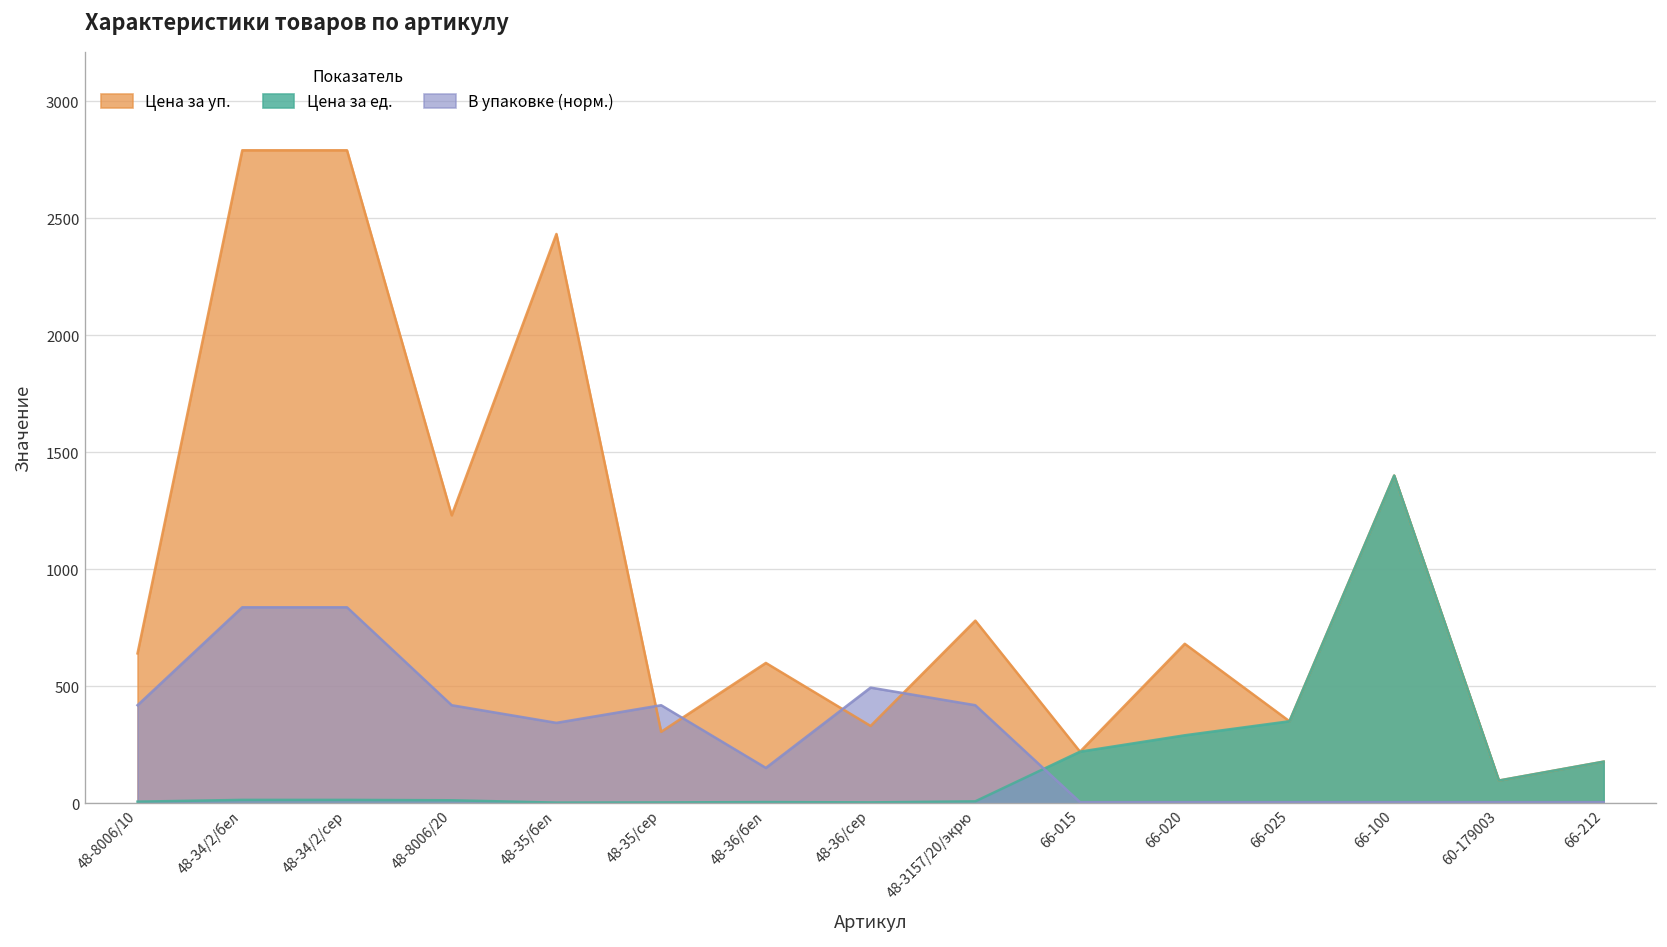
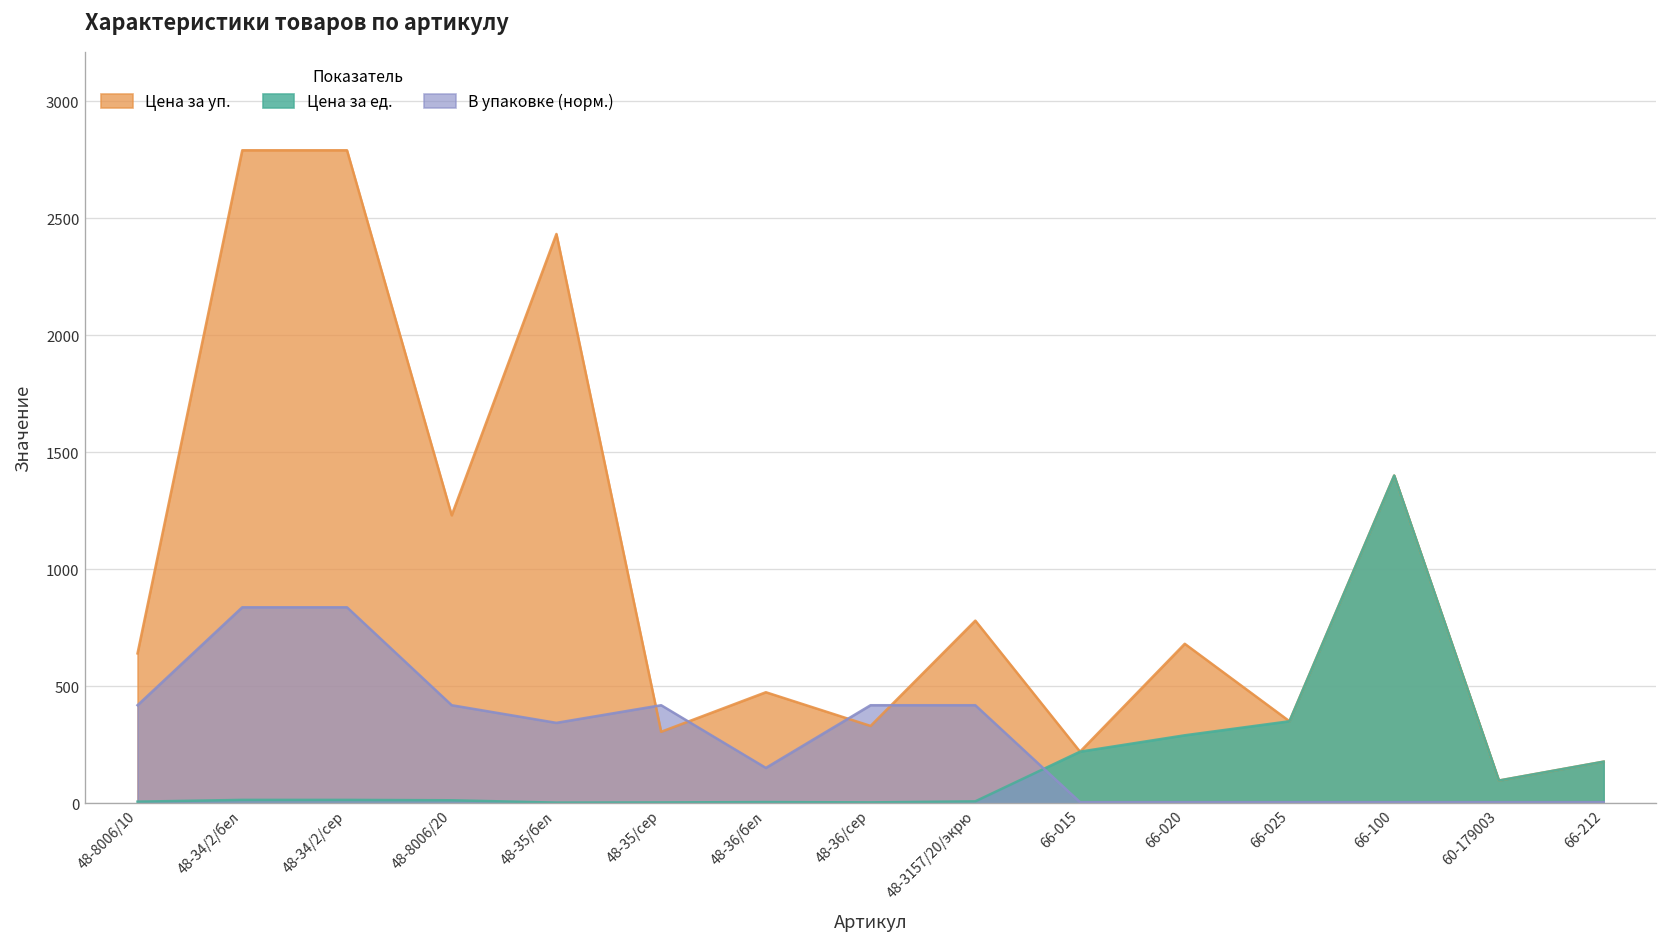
Цена за уп., 48-36/бел: 600 -> 470
В упаковке (норм.), 48-36/сер: 490 -> 420
